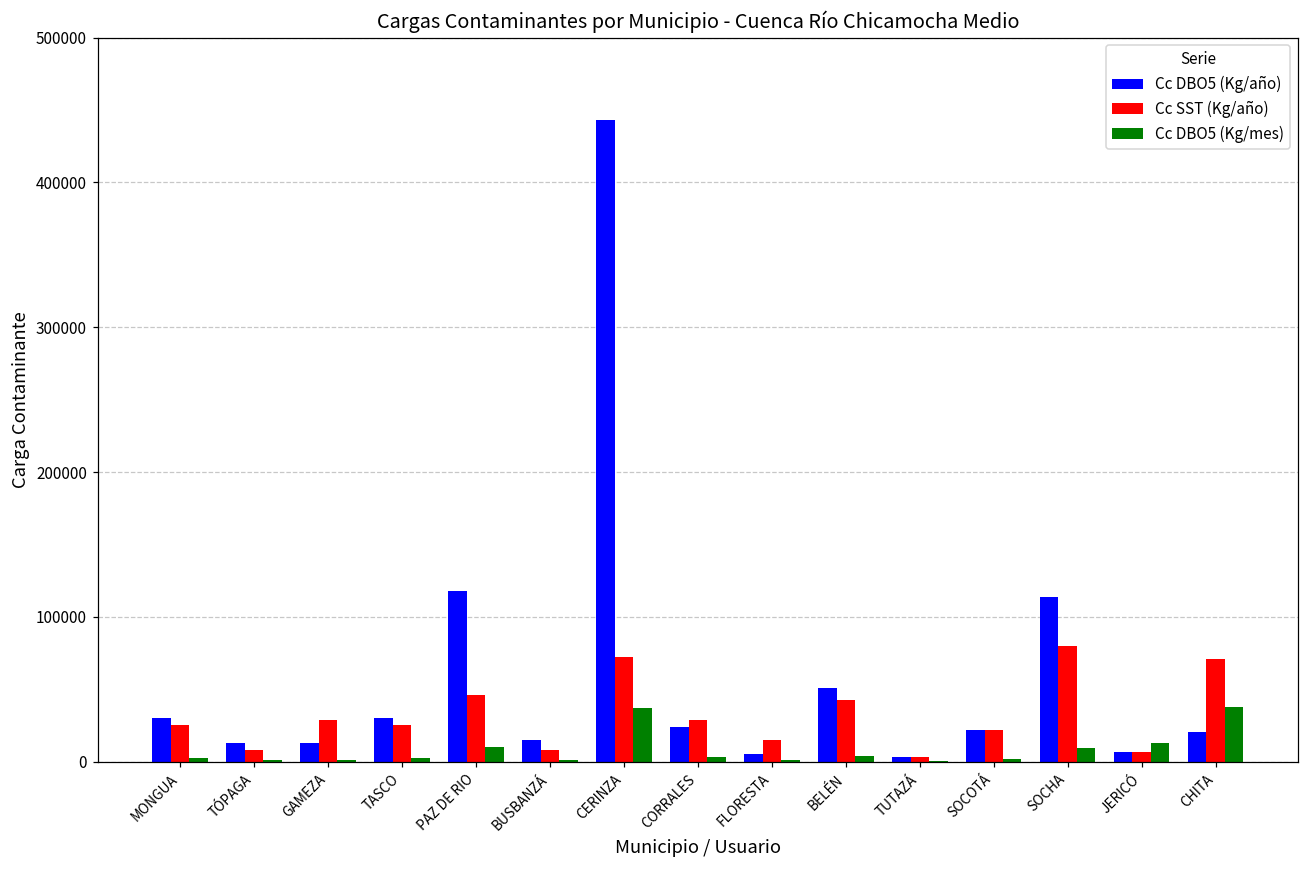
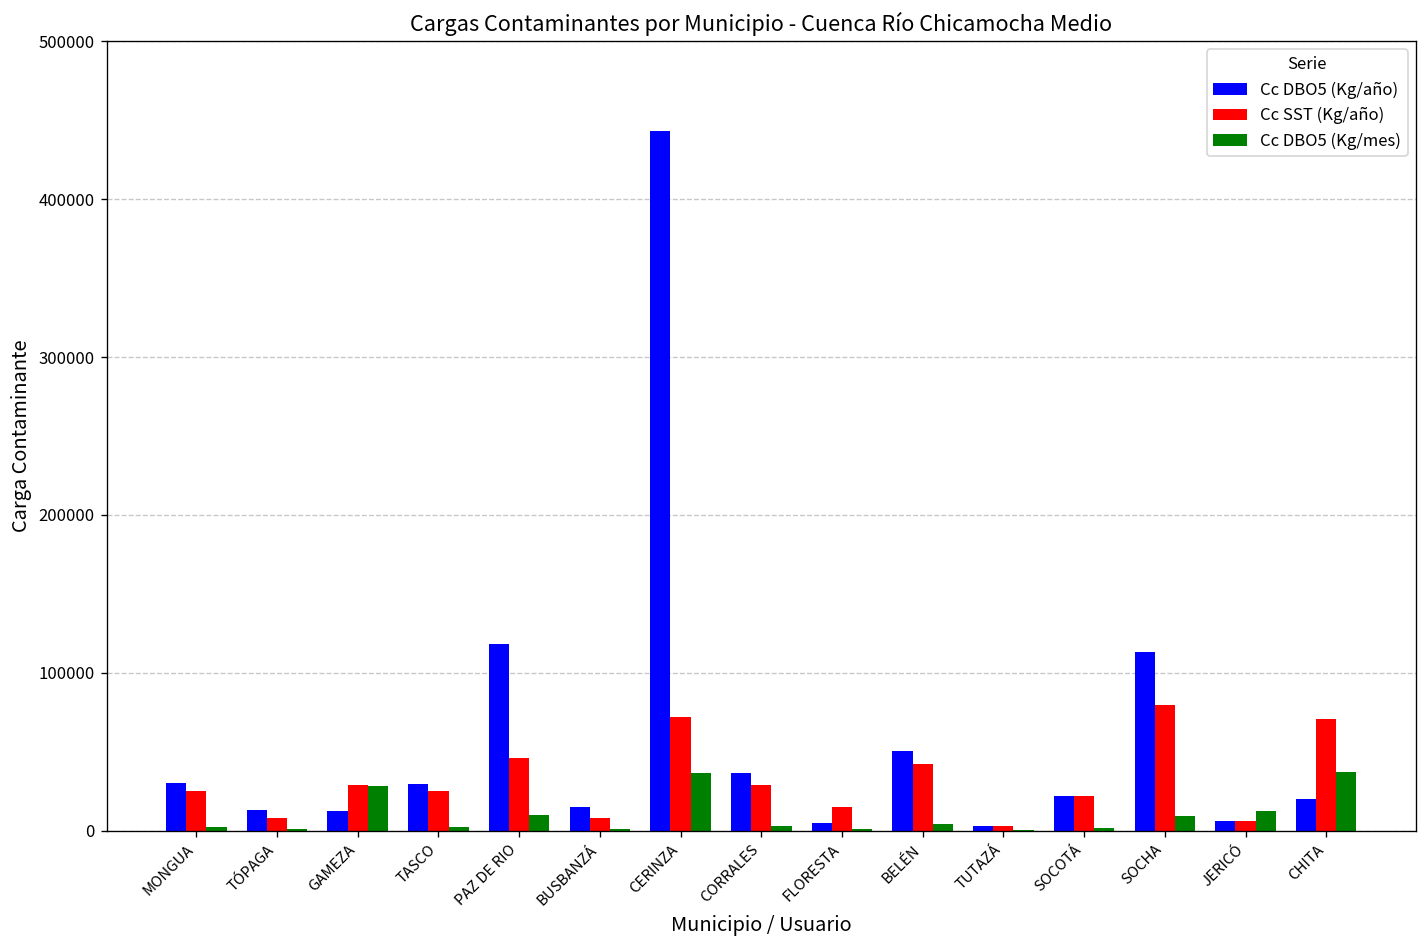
Cc DBO5 (Kg/mes), GAMEZA: 1000 -> 28000
Cc DBO5 (Kg/año), CORRALES: 24000 -> 36000
